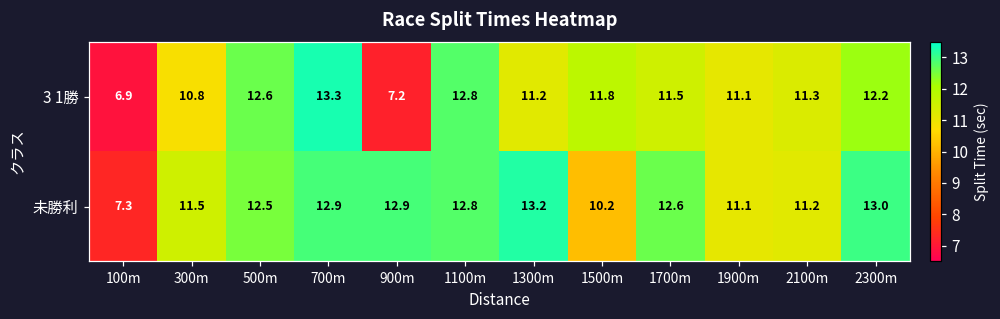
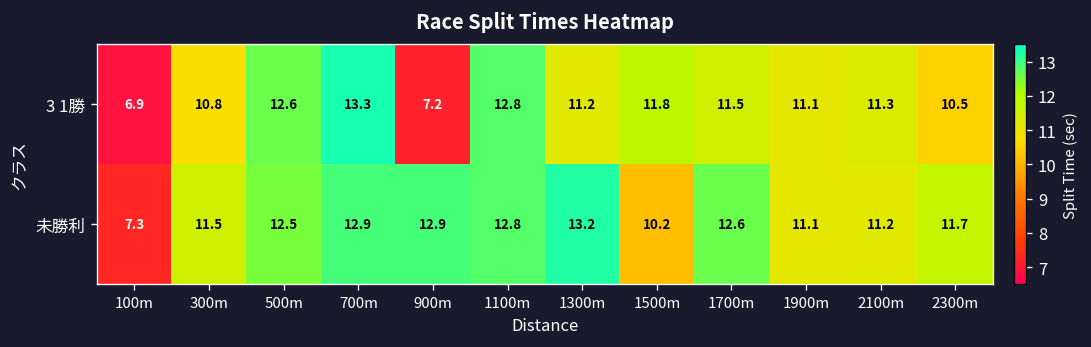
3 1勝, 2300m: 12.2 -> 10.5
未勝利, 2300m: 13.0 -> 11.7
